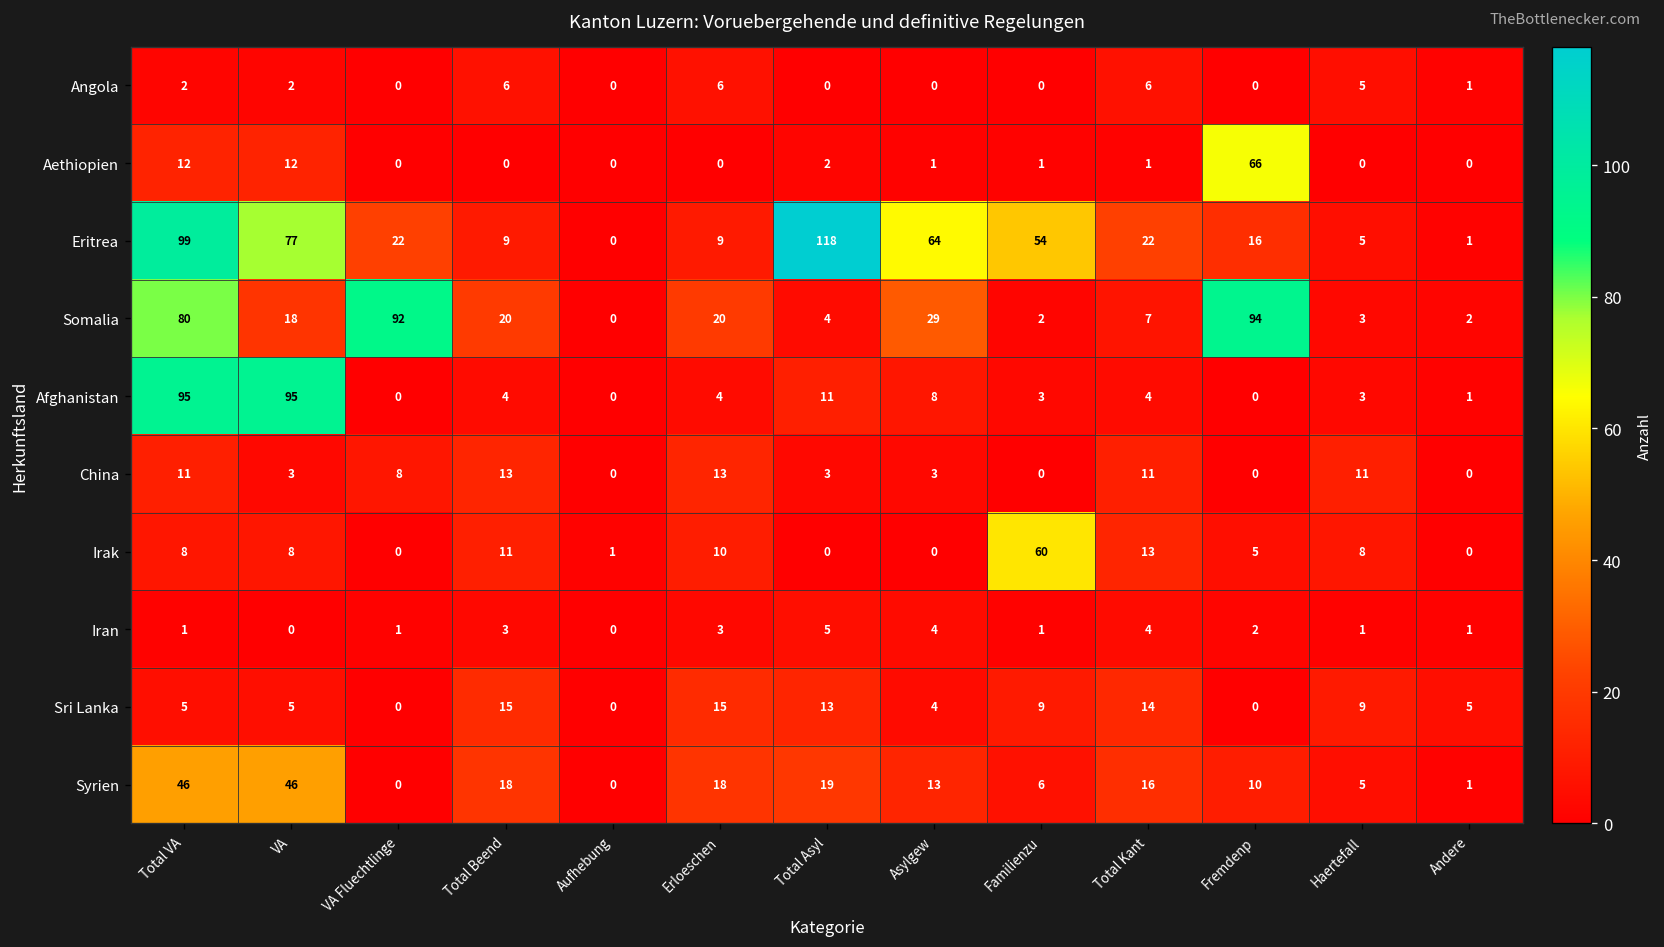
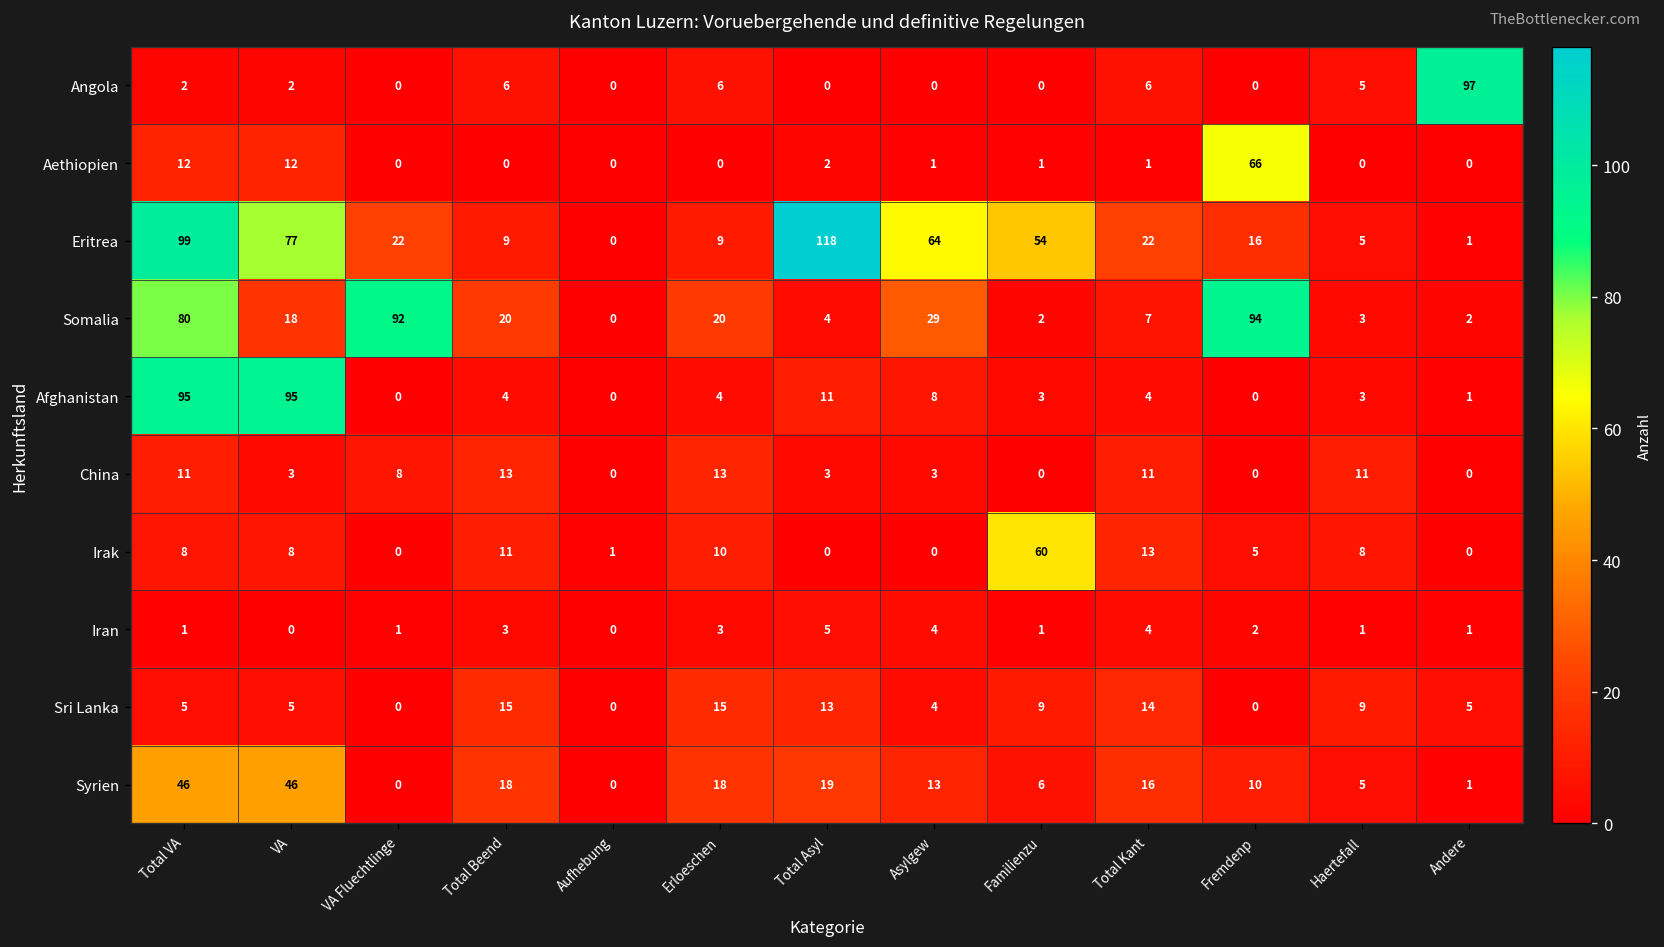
Angola, Andere: 1 -> 97
